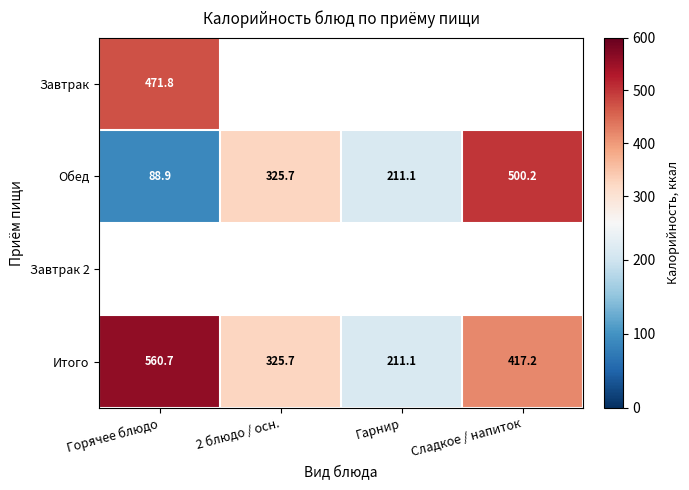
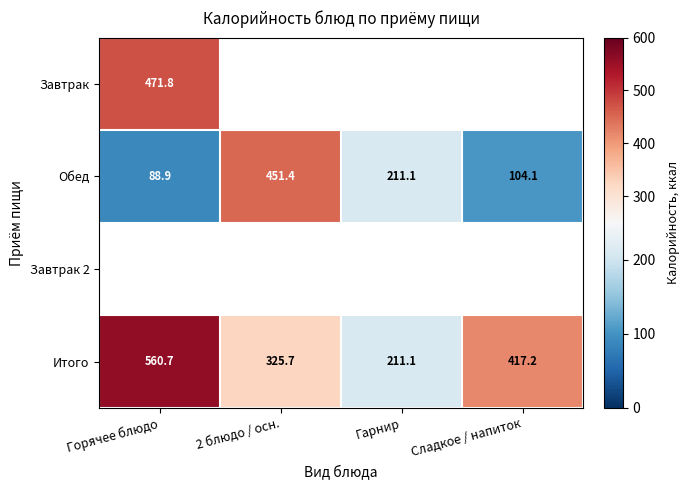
Обед, 2 блюдо / осн.: 325.7 -> 451.4
Обед, Сладкое / напиток: 500.2 -> 104.1
